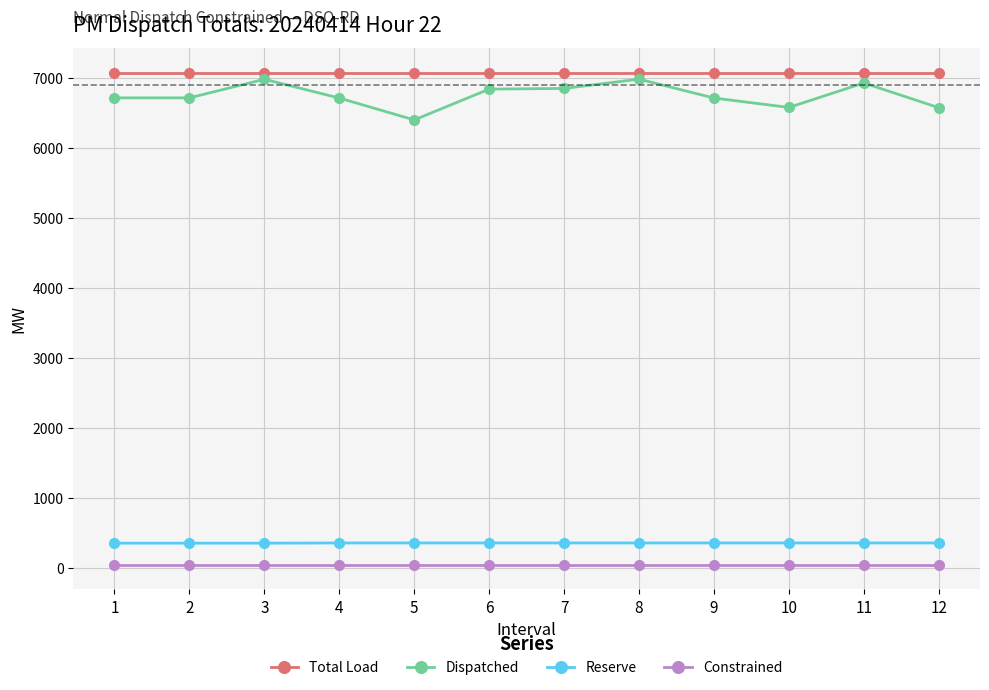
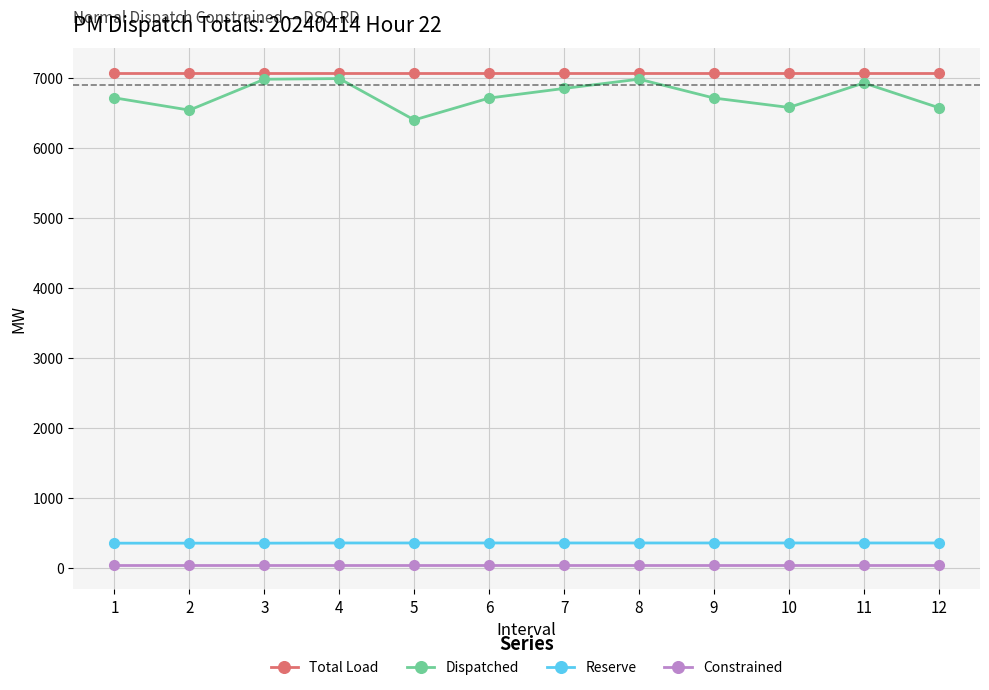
Dispatched, 2: 6700 -> 6500
Dispatched, 4: 6700 -> 7000
Dispatched, 6: 6800 -> 6700
